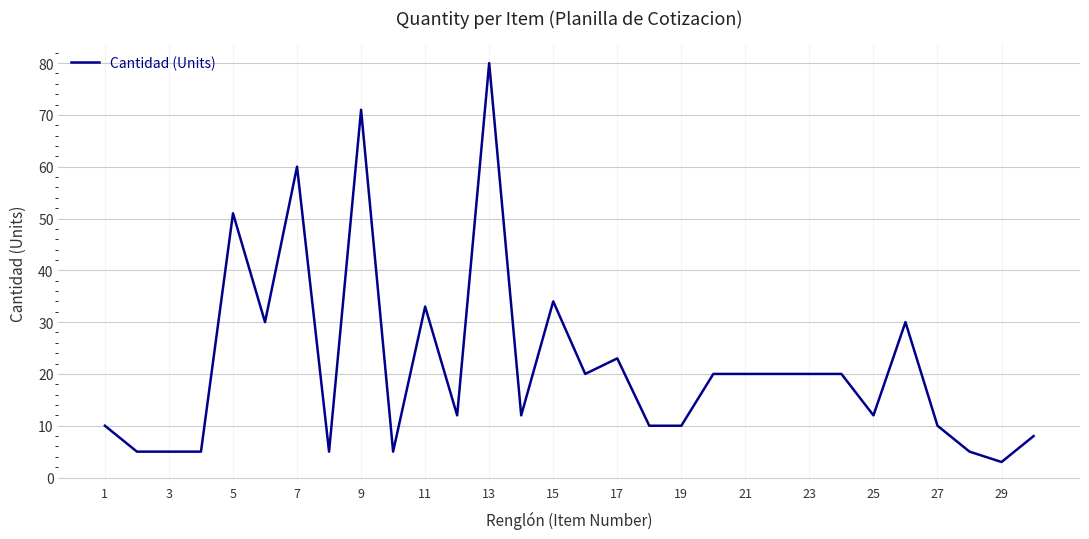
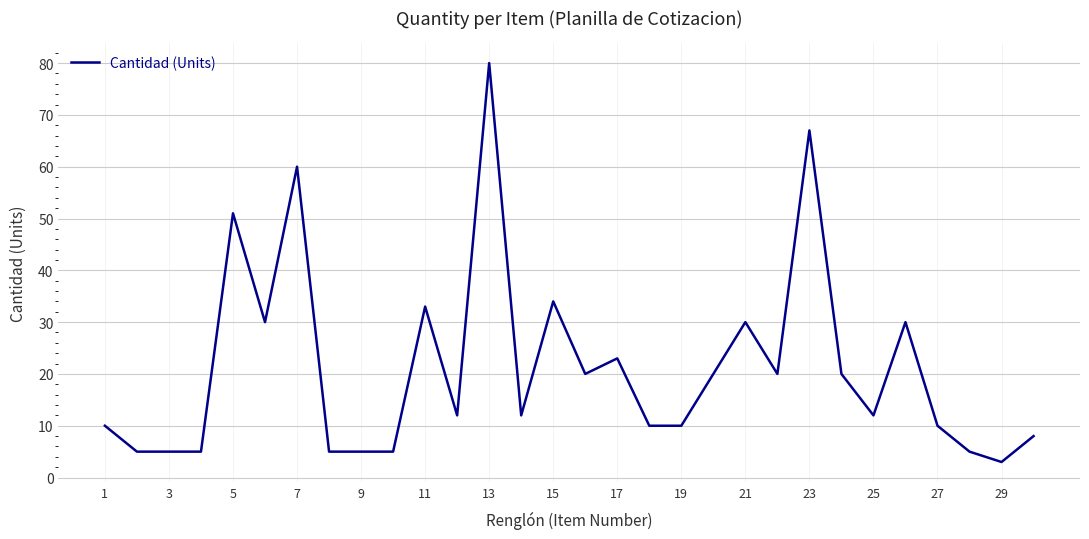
9: 71 -> 5
21: 20 -> 30
23: 20 -> 67
